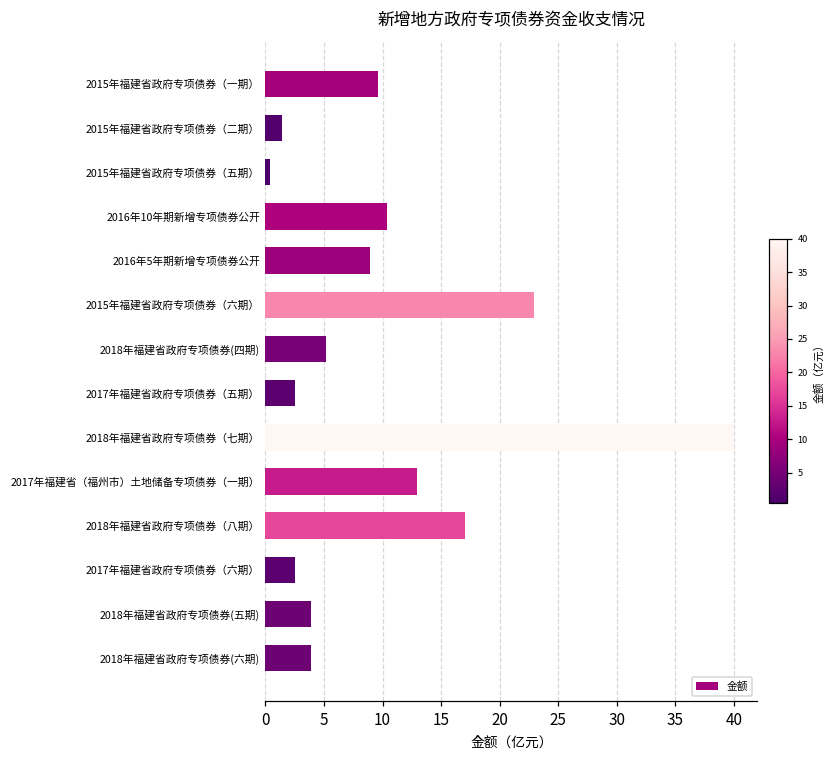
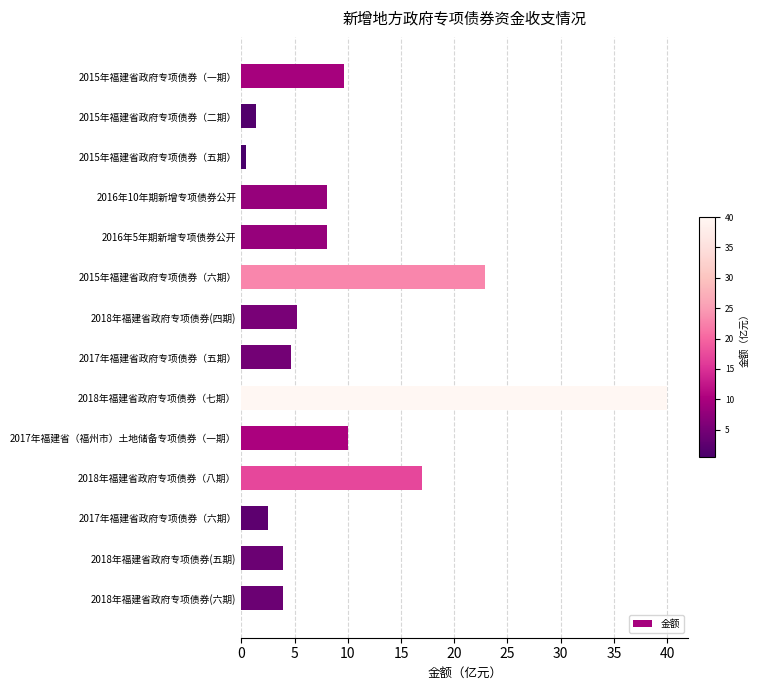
2016年10年期新增专项债券公开: 10.4 -> 8.0
2016年5年期新增专项债券公开: 8.9 -> 8.0
2017年福建省政府专项债券（五期）: 2.5 -> 4.7
2017年福建省（福州市）土地储备专项债券（一期）: 12.9 -> 10.0
